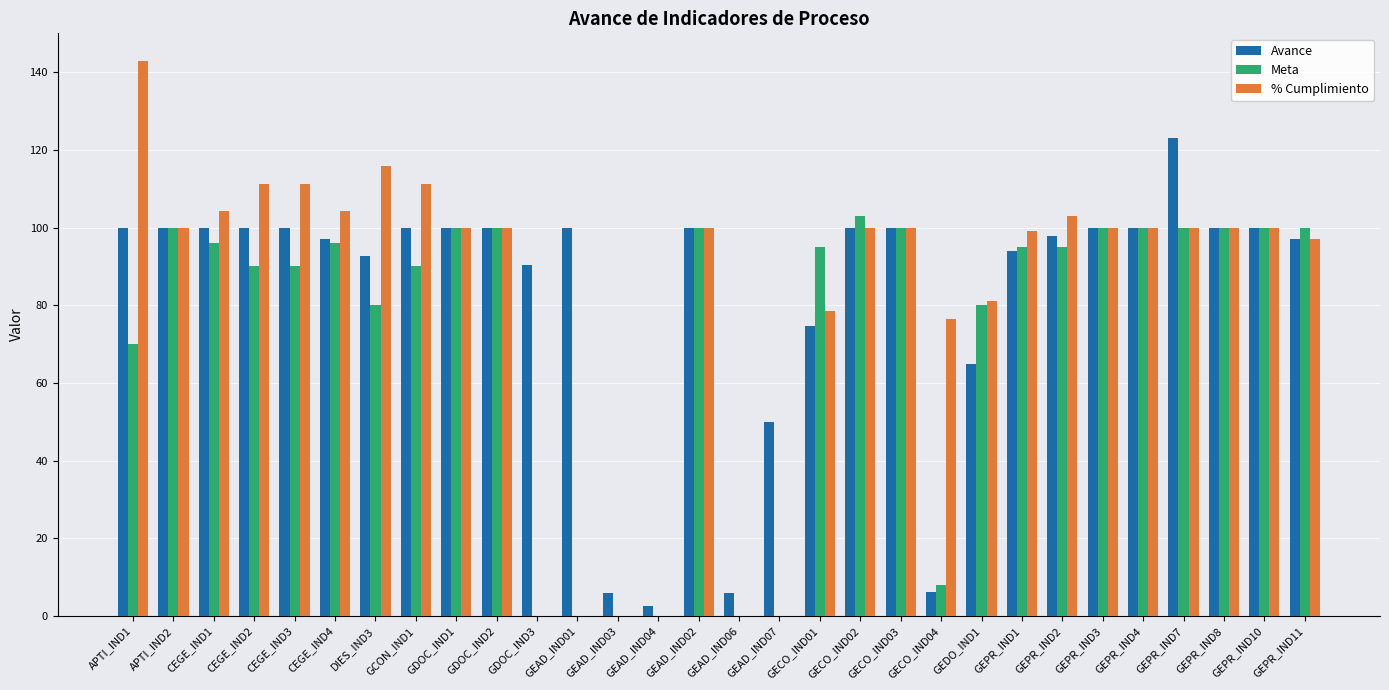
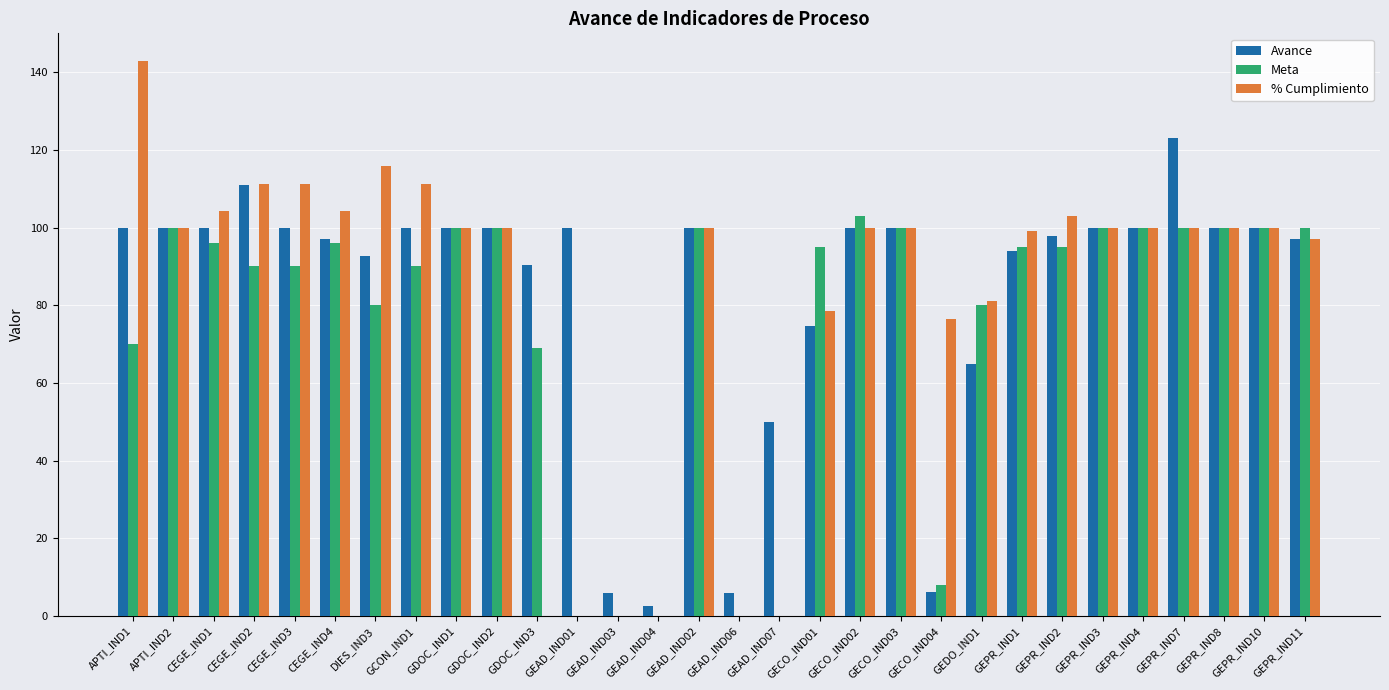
Avance, CEGE_IND2: 100 -> 111
Meta, GDOC_IND3: 0 -> 69
